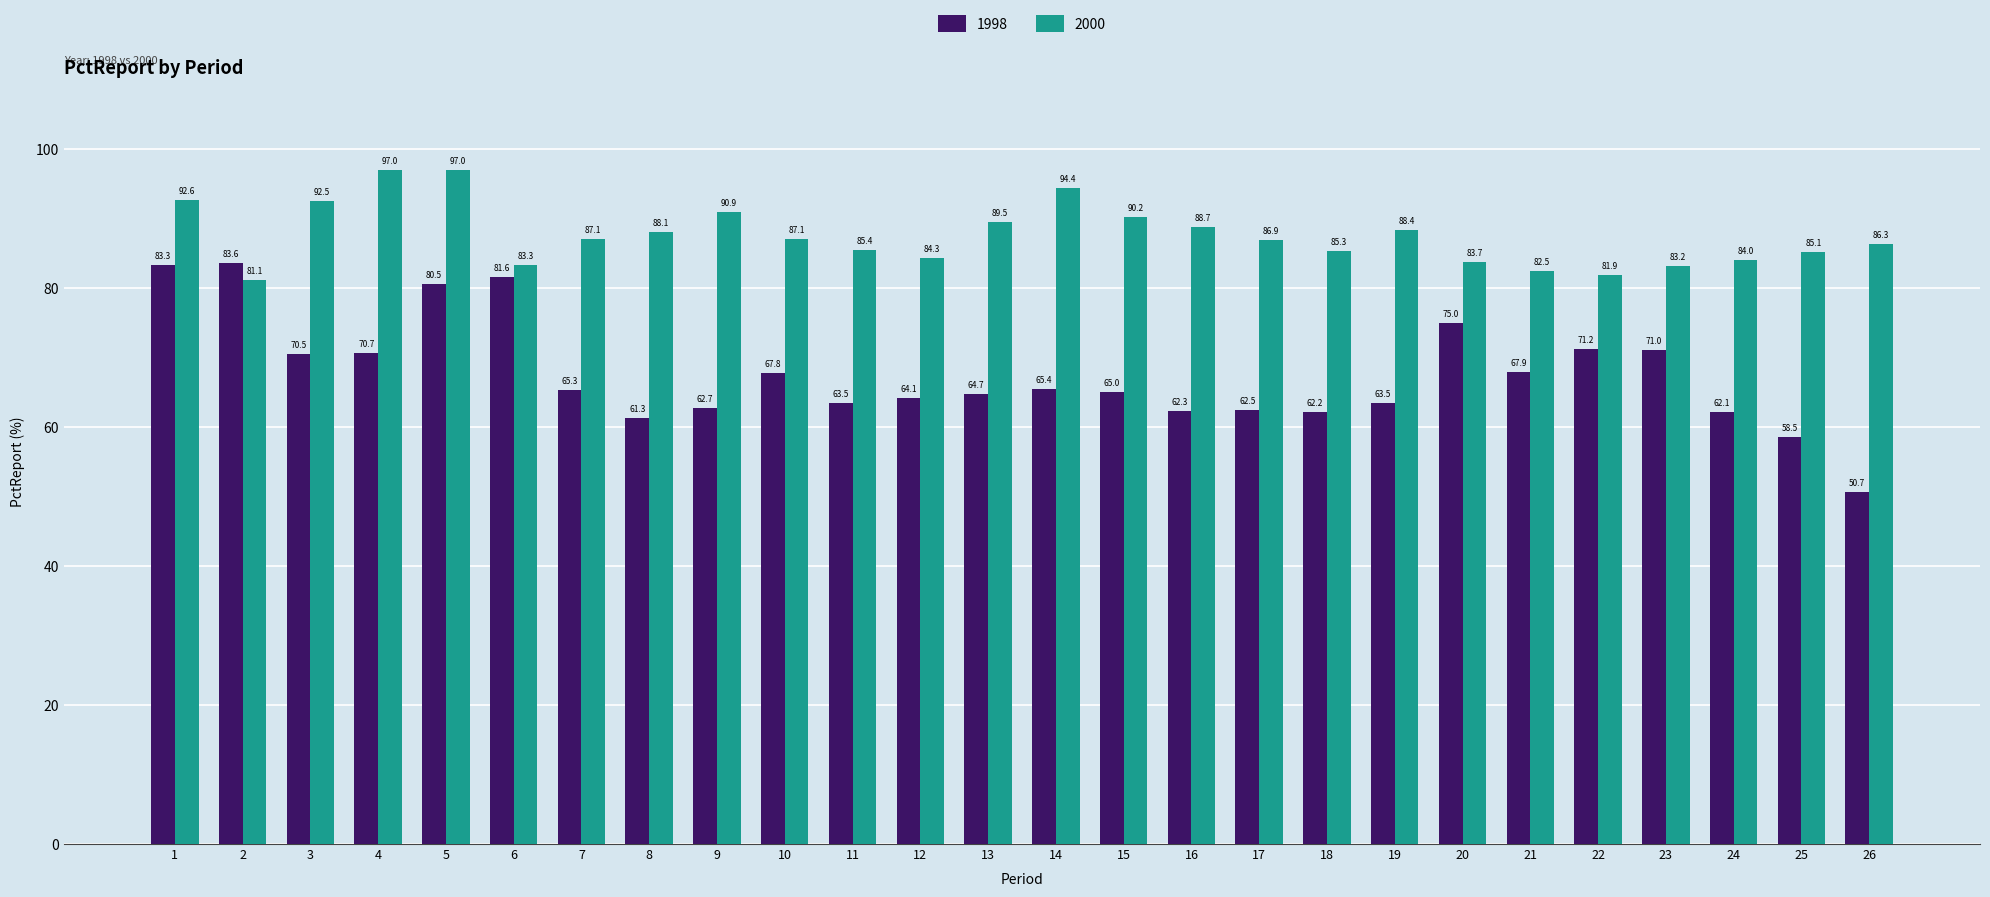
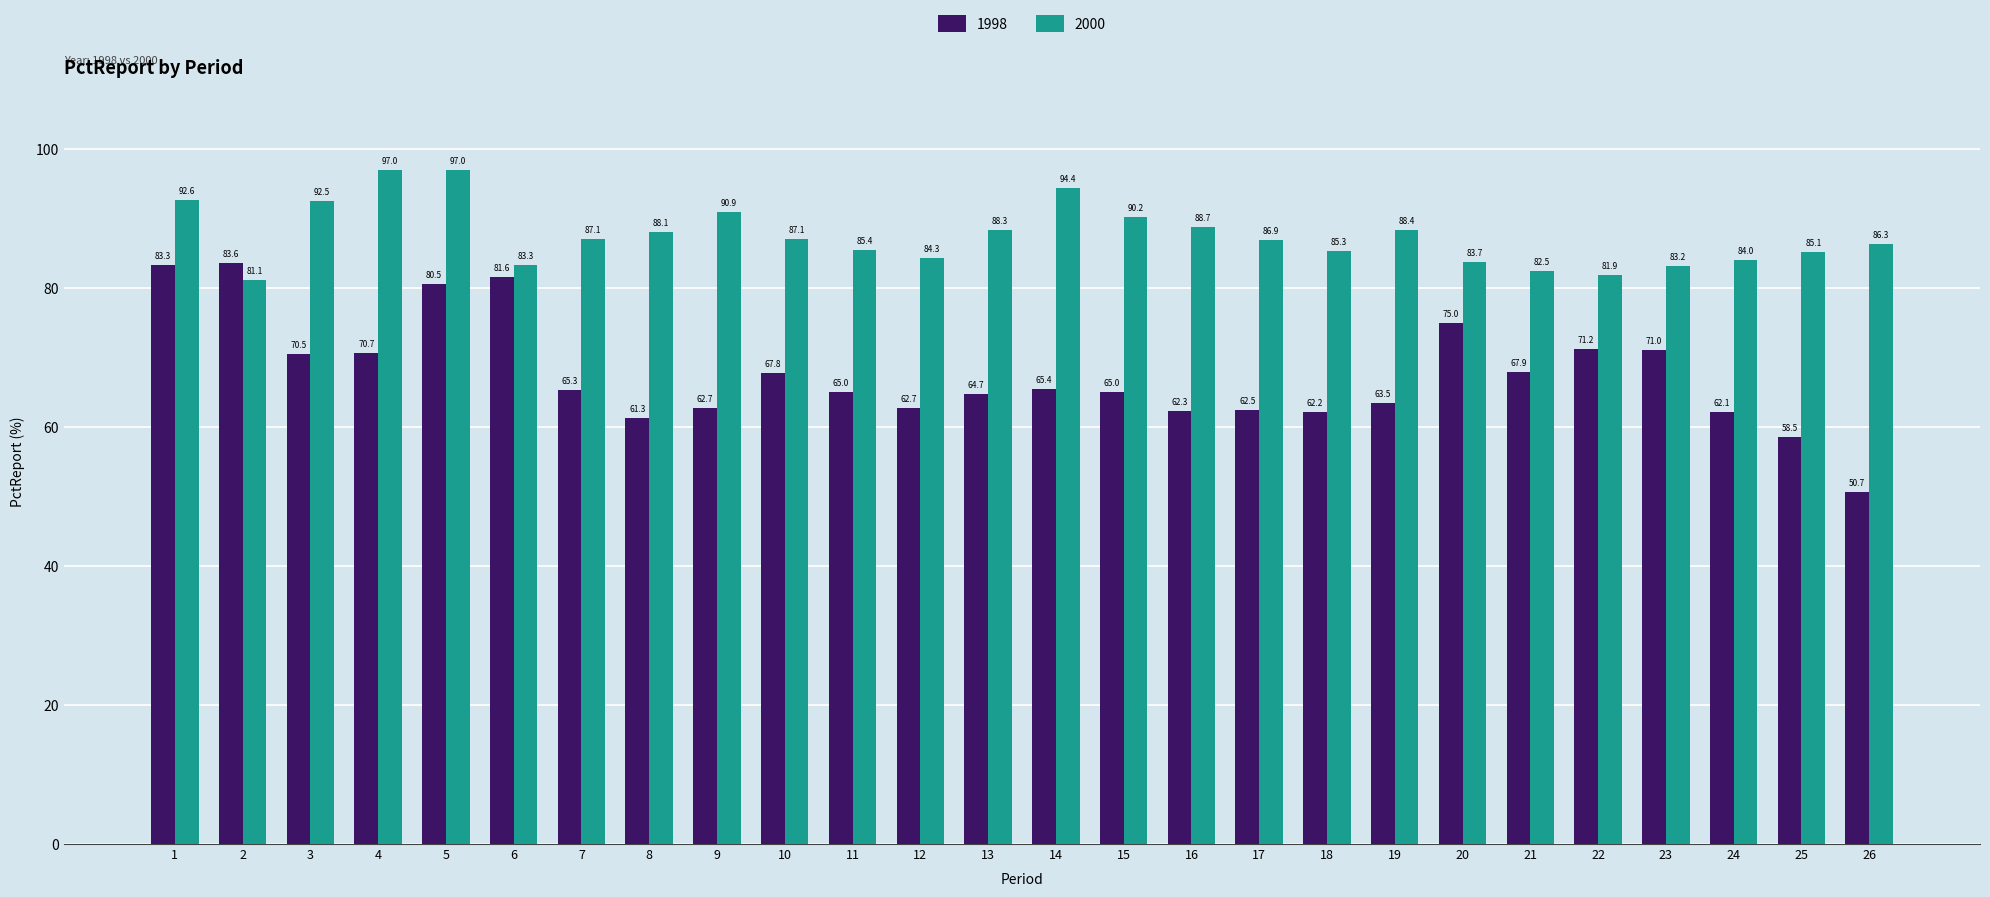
1998, 11: 63.5 -> 65.0
1998, 12: 64.1 -> 62.7
2000, 13: 89.5 -> 88.3
